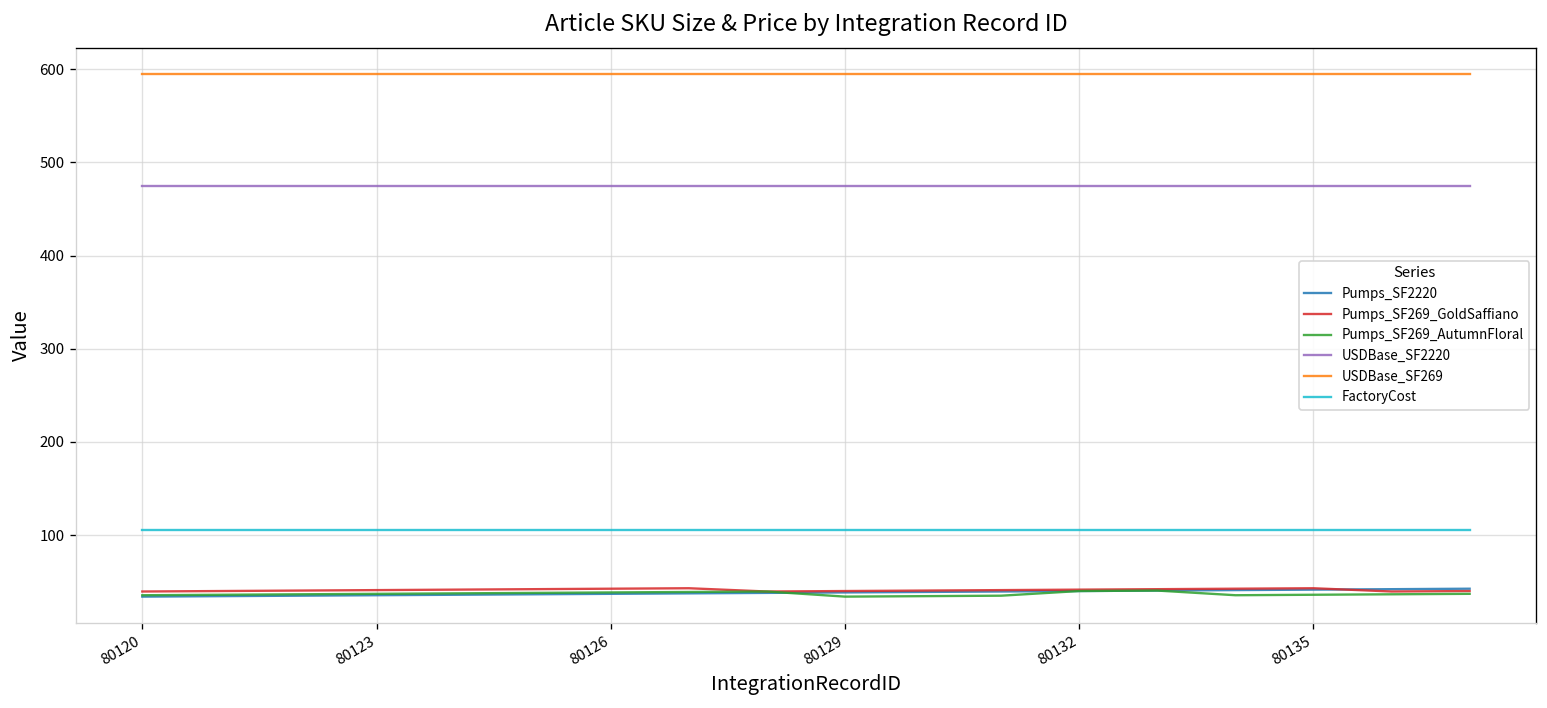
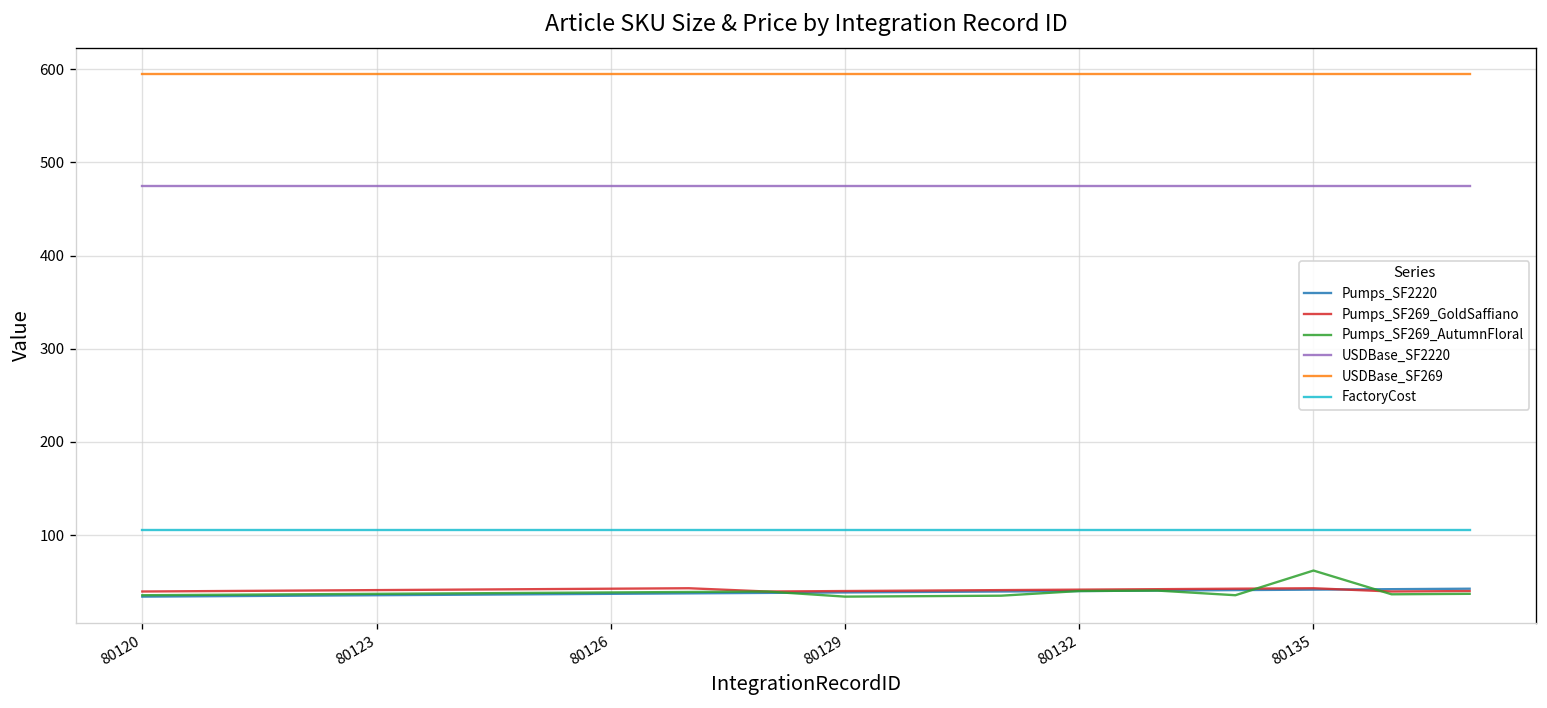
Pumps_SF269_AutumnFloral, 80135: 40 -> 60
